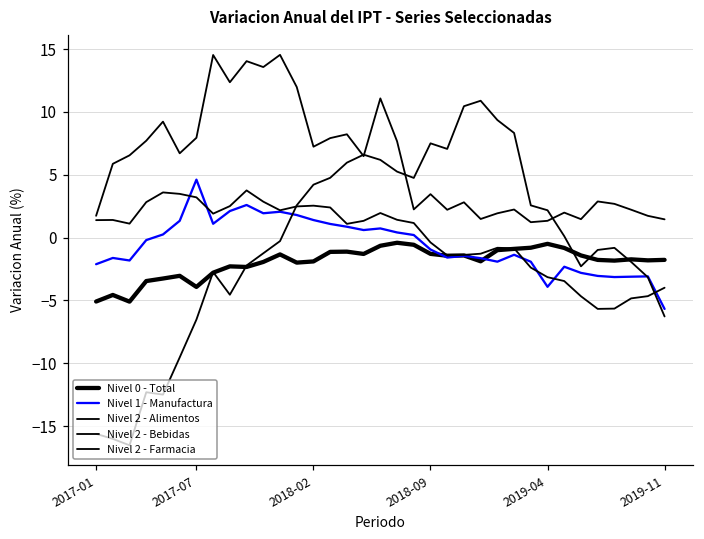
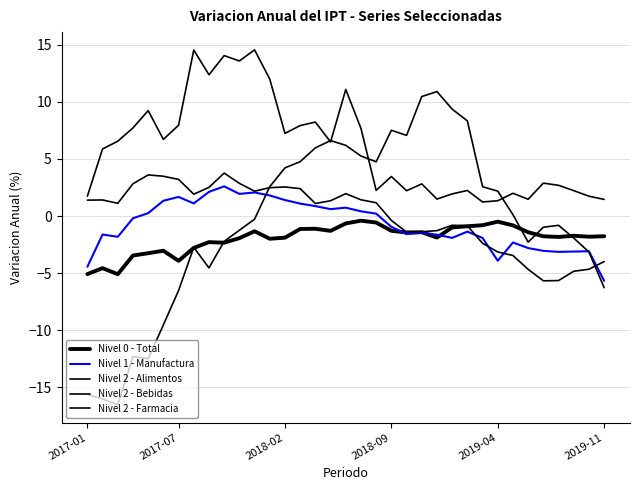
Nivel 1 - Manufactura, 2017-01: -2.1 -> -4.4
Nivel 1 - Manufactura, 2017-07: 4.6 -> 1.7
